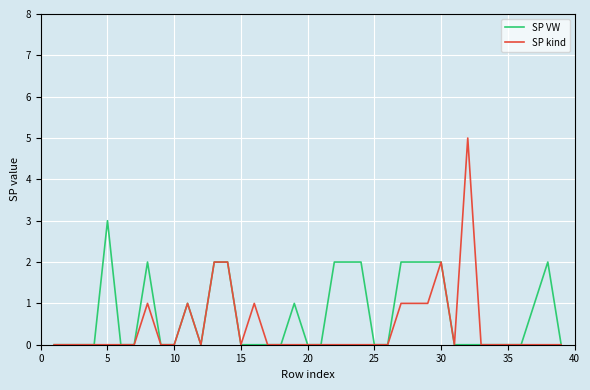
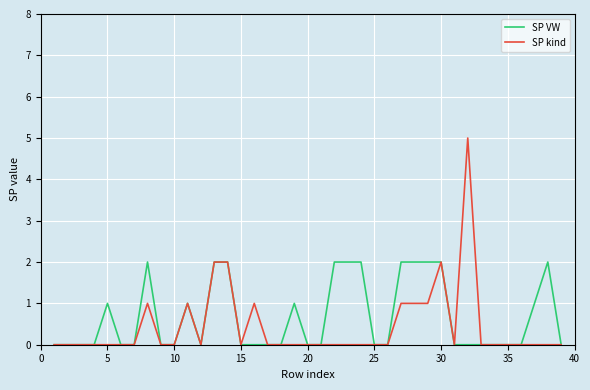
SP VW, 5: 3 -> 1
